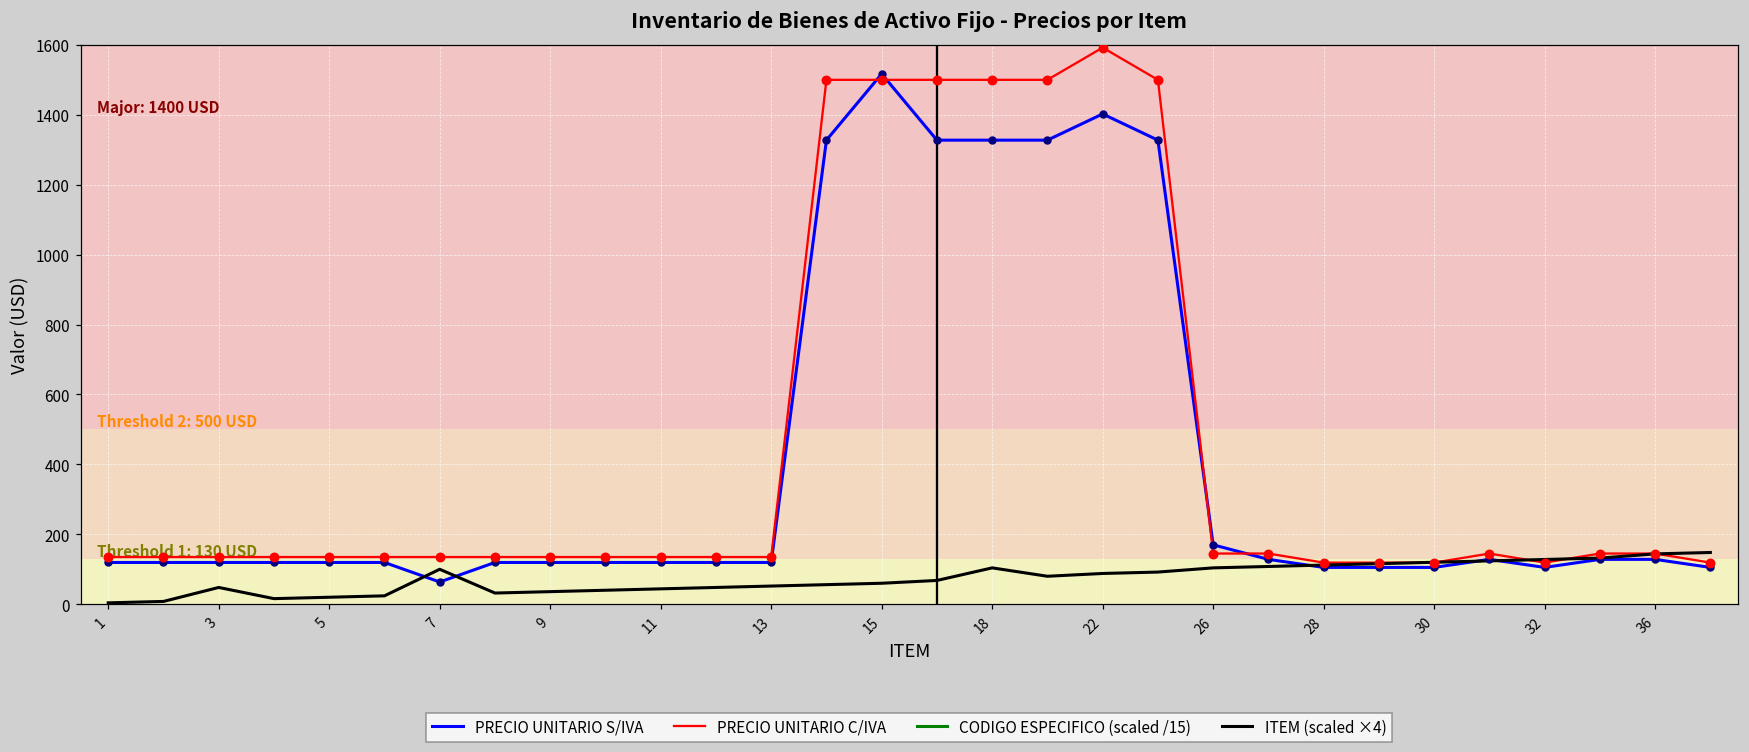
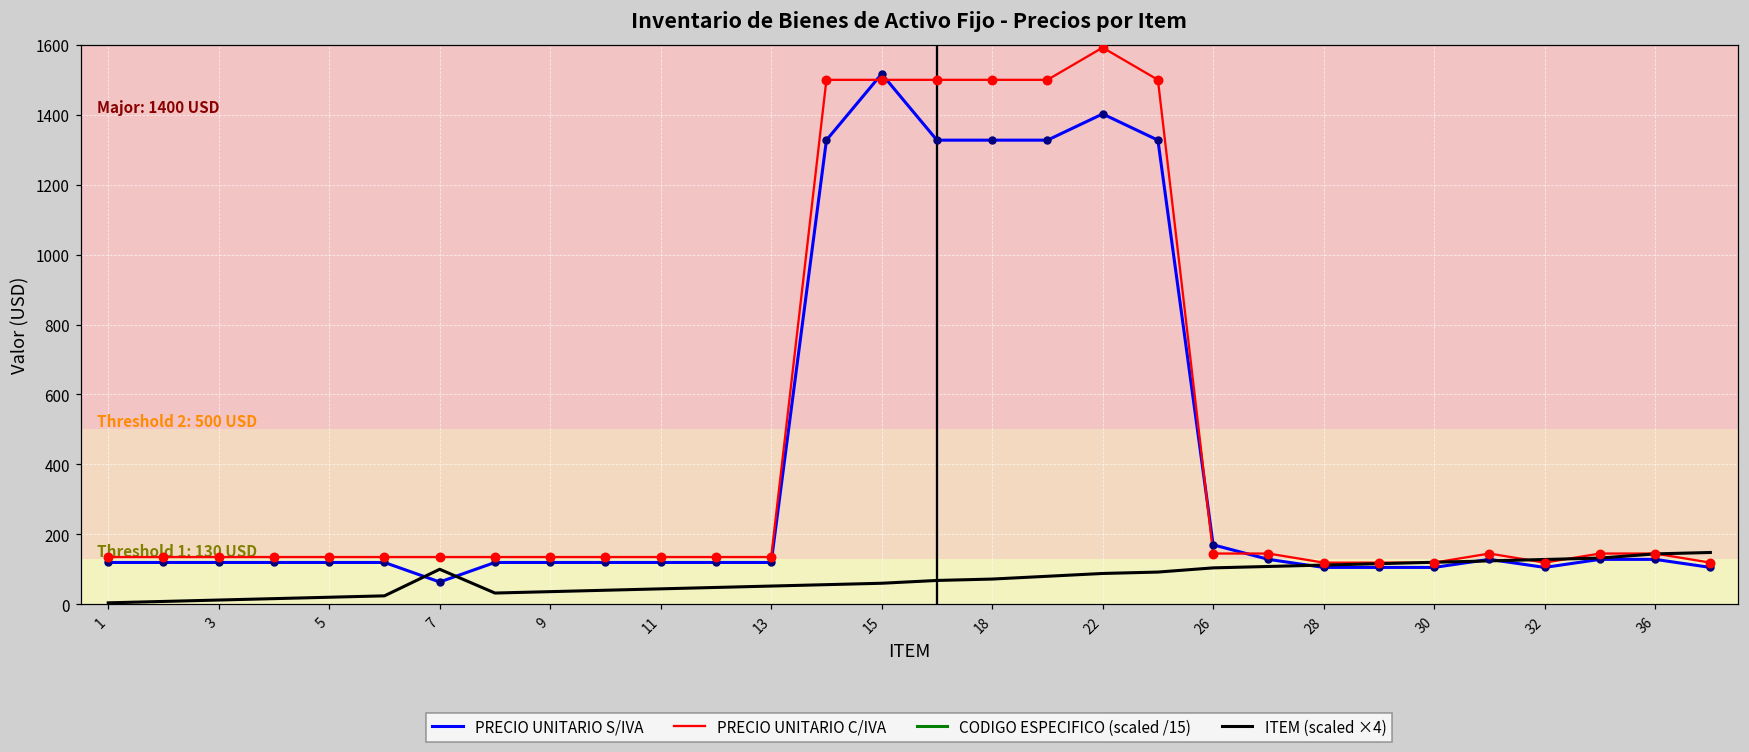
ITEM (scaled ×4), 3: 50 -> 10
ITEM (scaled ×4), 18: 100 -> 70
